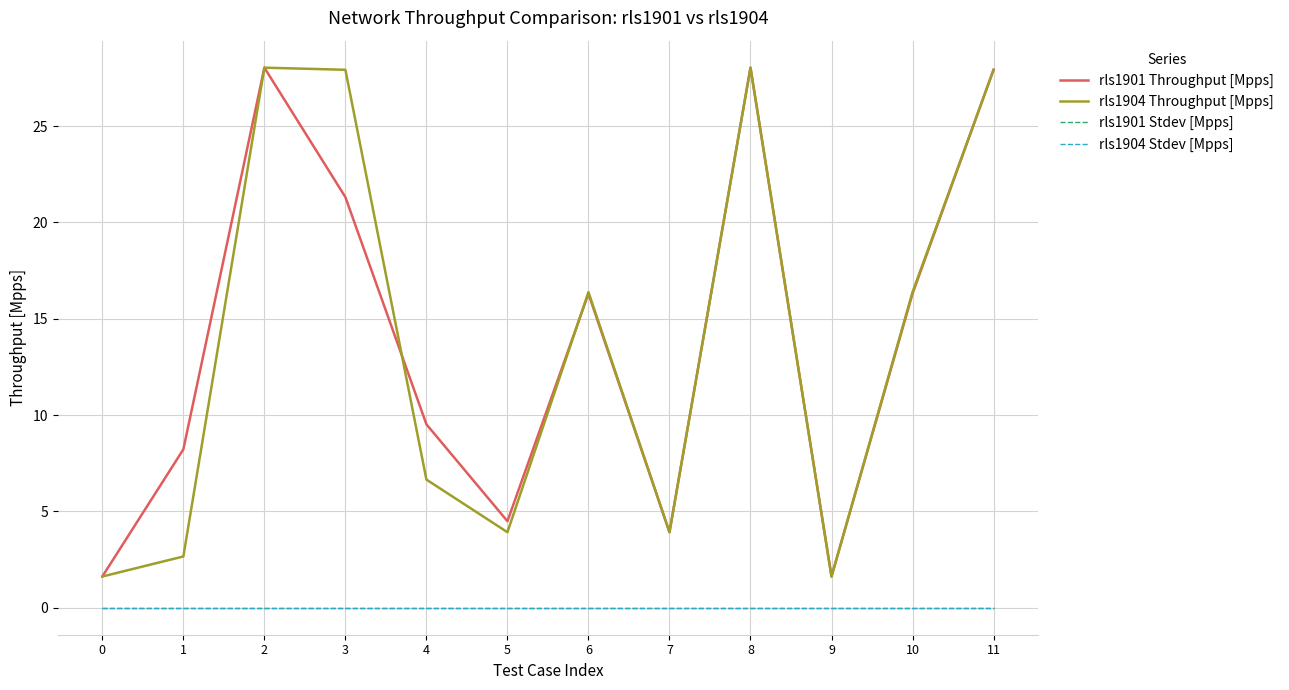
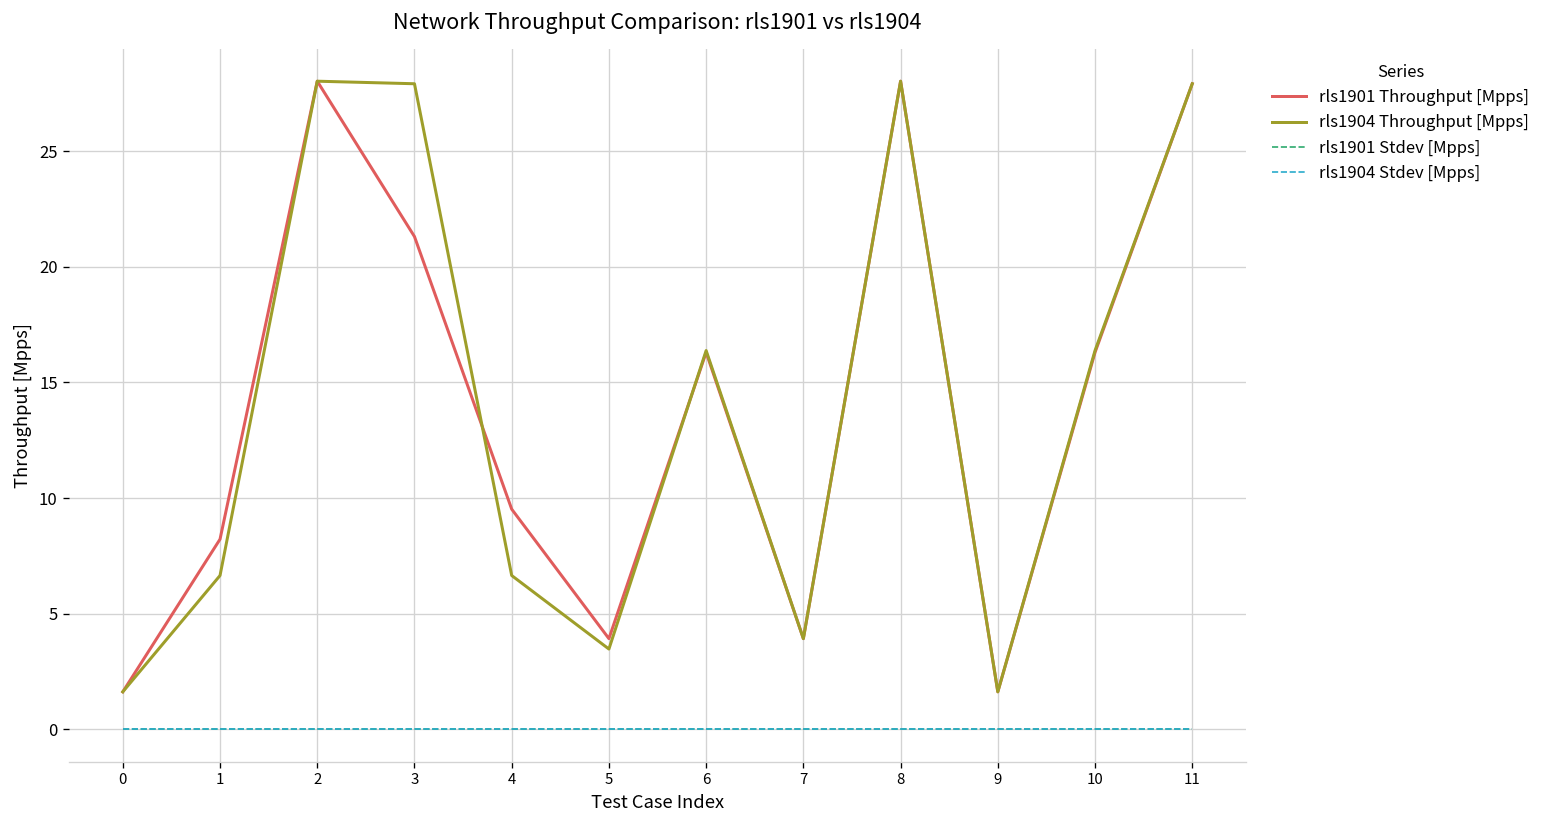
rls1904 Throughput [Mpps], 1: 2.7 -> 6.7
rls1901 Throughput [Mpps], 5: 4.5 -> 3.9
rls1904 Throughput [Mpps], 5: 3.9 -> 3.5
